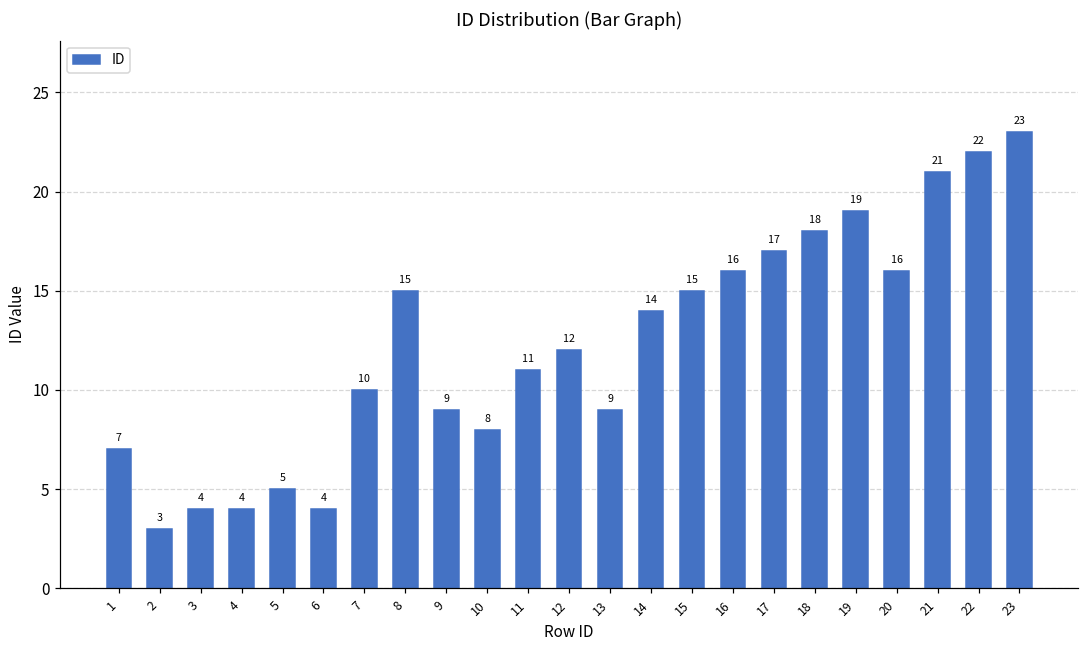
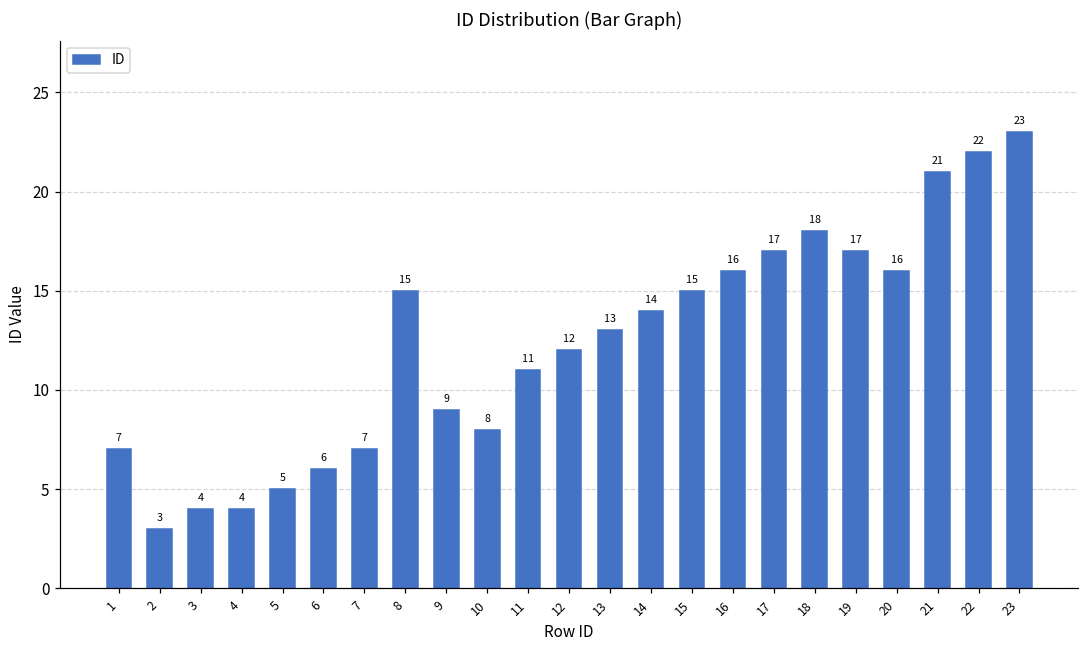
6: 4 -> 6
7: 10 -> 7
13: 9 -> 13
19: 19 -> 17
